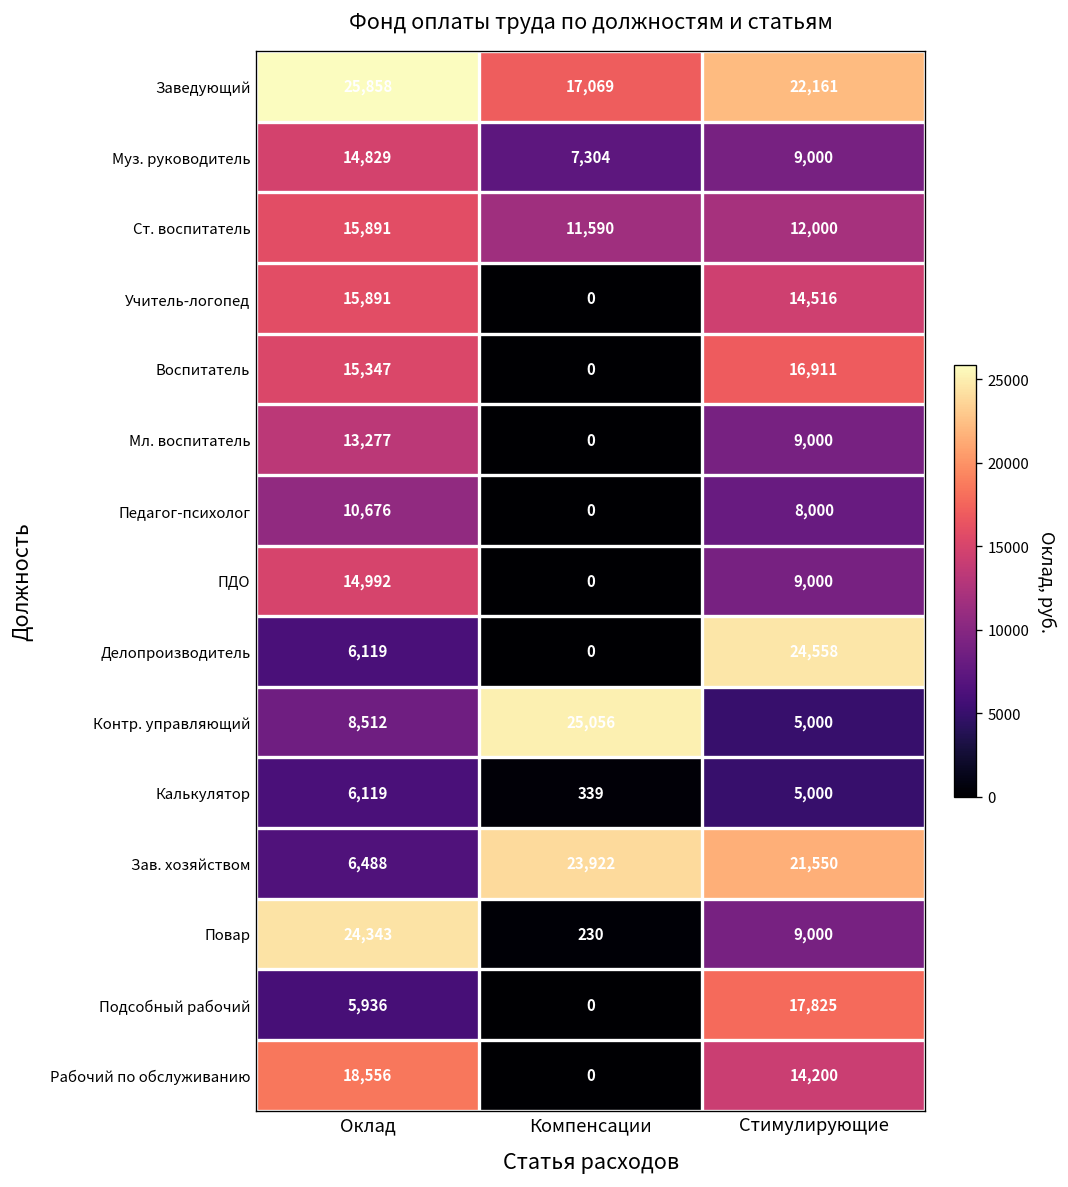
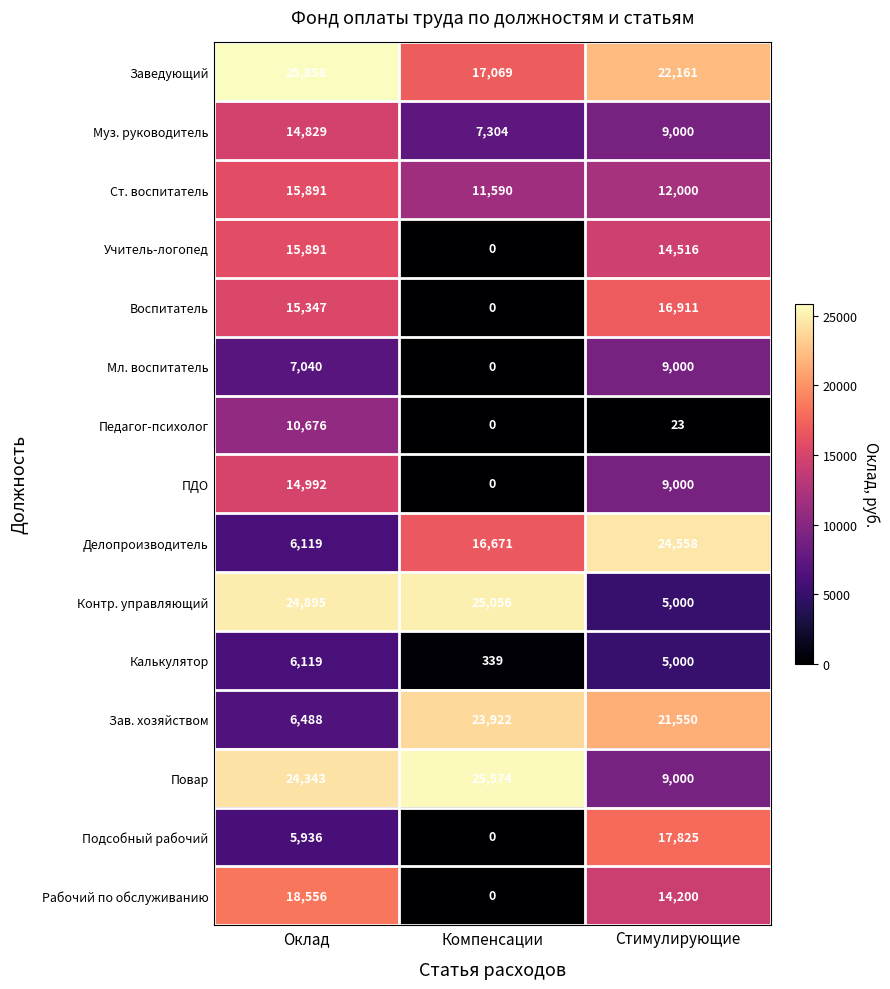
Мл. воспитатель, Оклад: 13,277 -> 7,040
Педагог-психолог, Стимулирующие: 8,000 -> 23
Делопроизводитель, Компенсации: 0 -> 16,671
Контр. управляющий, Оклад: 8,512 -> 24,895
Повар, Компенсации: 230 -> 25,574
